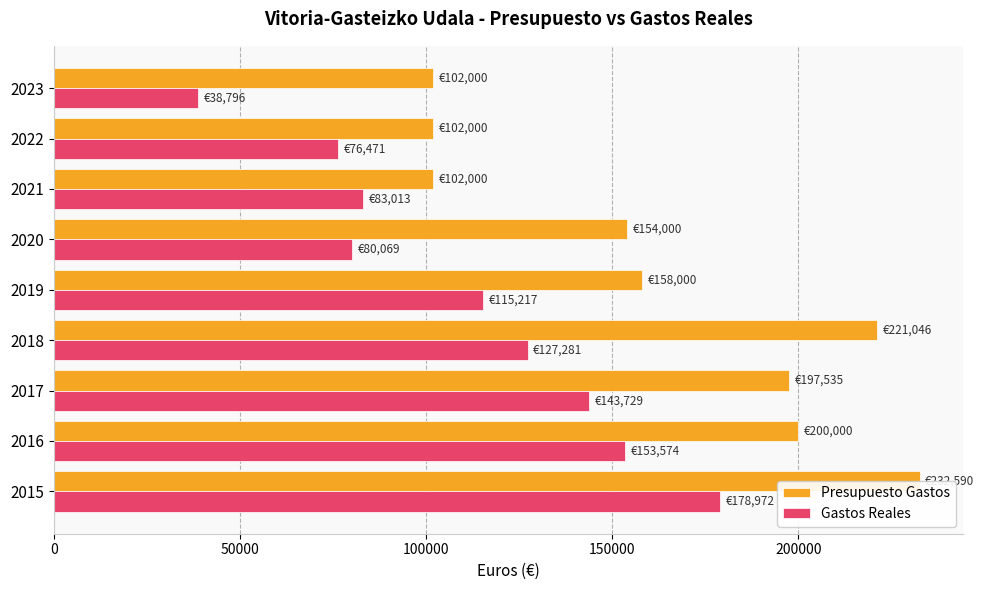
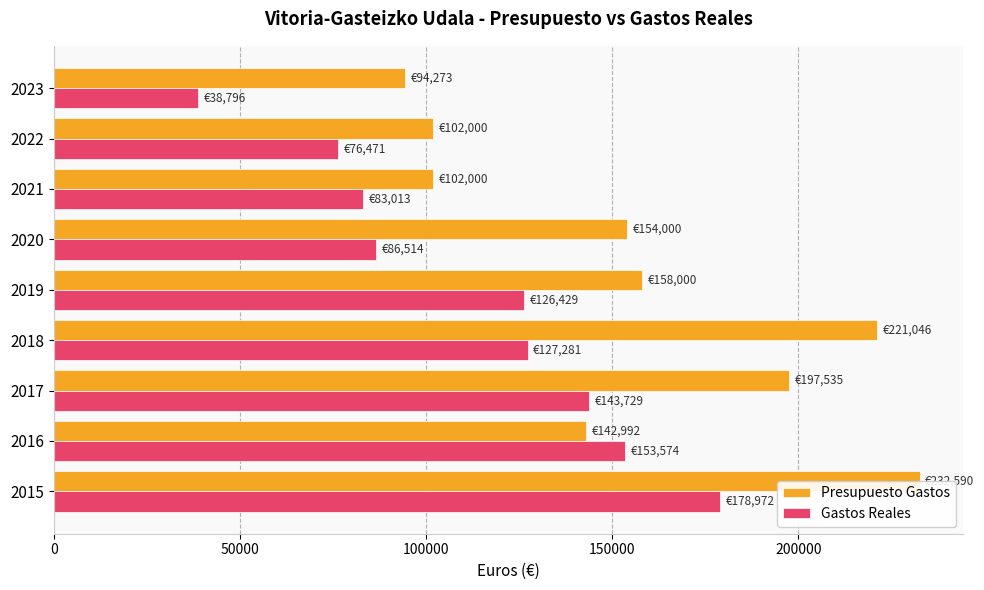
Presupuesto Gastos, 2023: €102,000 -> €94,273
Gastos Reales, 2020: €80,069 -> €86,514
Gastos Reales, 2019: €115,217 -> €126,429
Presupuesto Gastos, 2016: €200,000 -> €142,992
